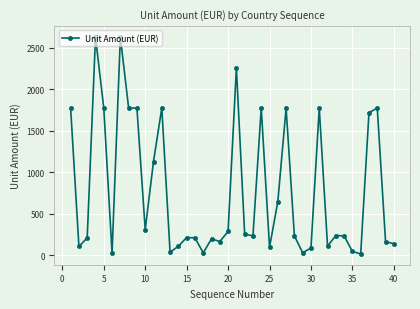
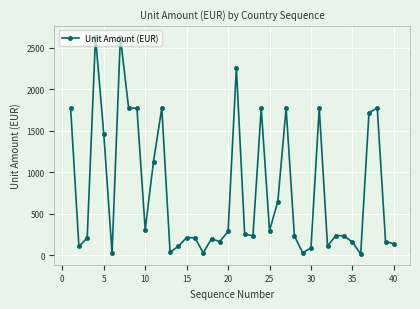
5: 1800 -> 1500
25: 100 -> 300
35: 0 -> 200
